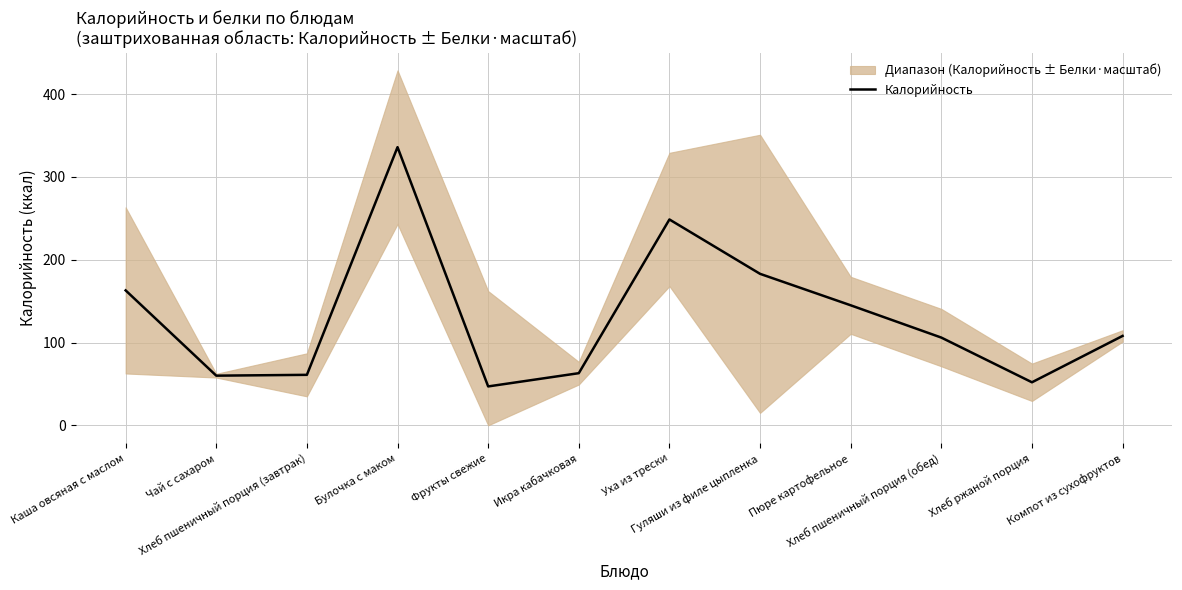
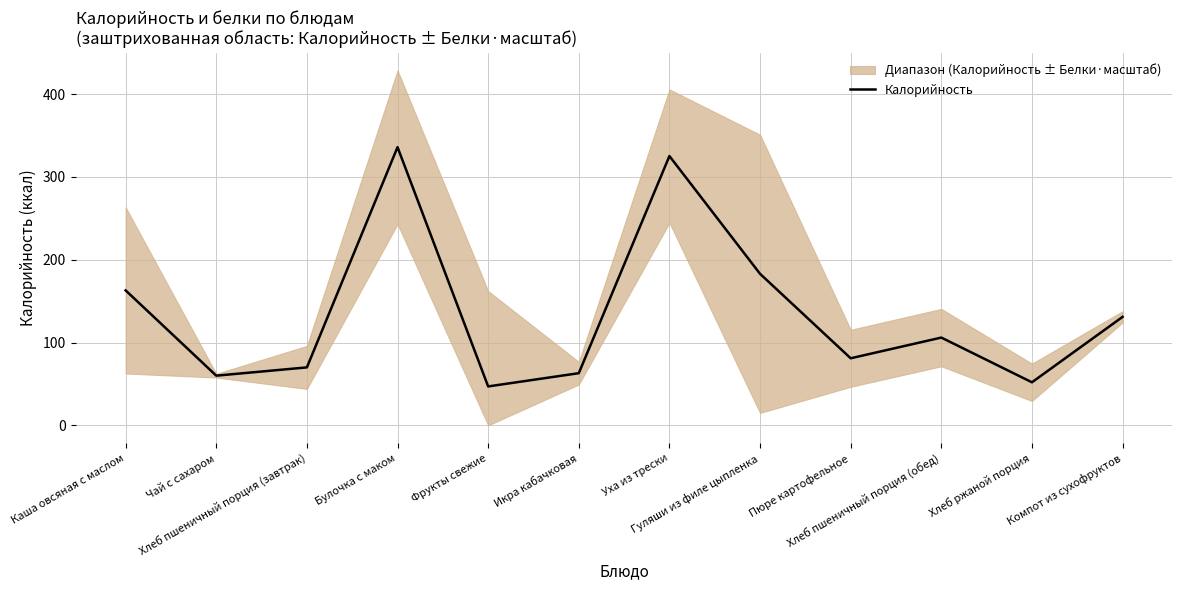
Калорийность, Хлеб пшеничный порция (завтрак): 60 -> 70
Калорийность, Уха из трески: 250 -> 330
Калорийность, Пюре картофельное: 150 -> 80
Калорийность, Компот из сухофруктов: 110 -> 130
